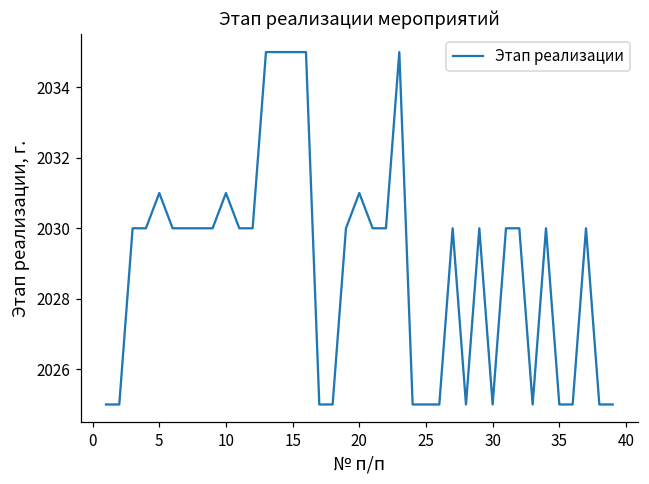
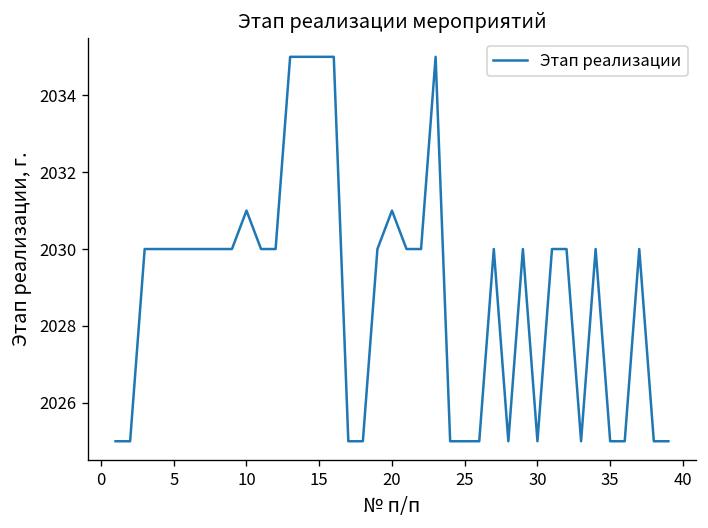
5: 2031 -> 2030
